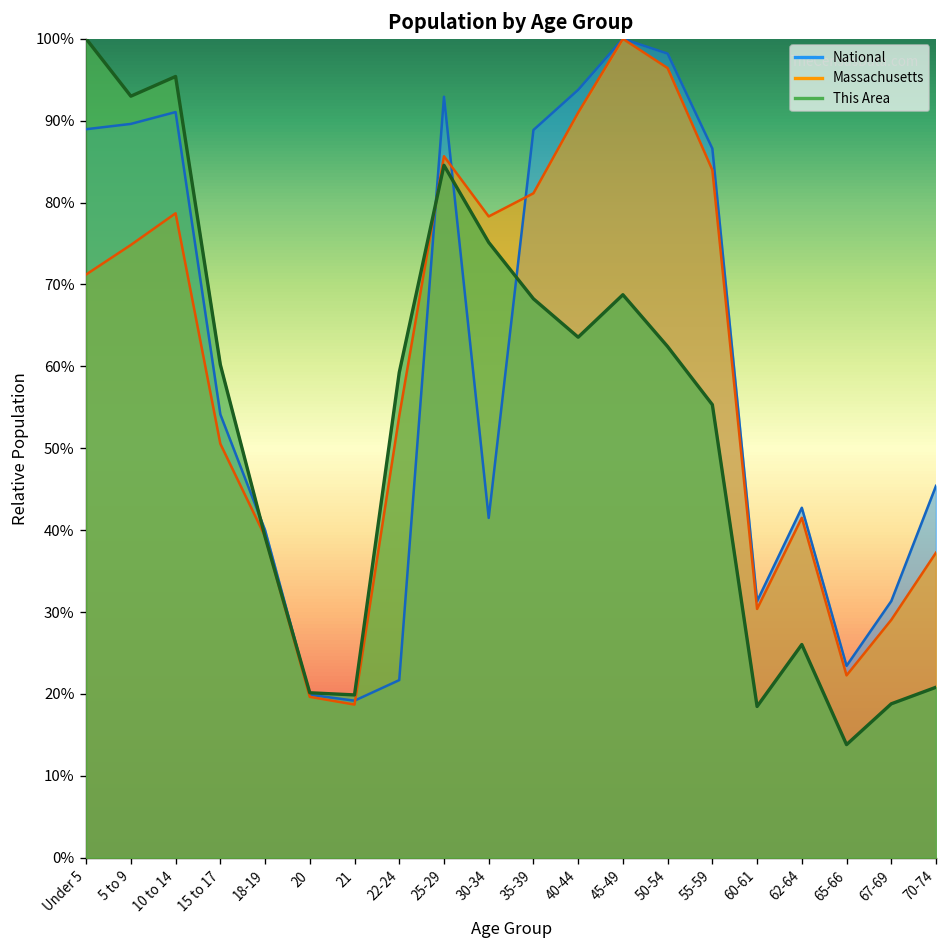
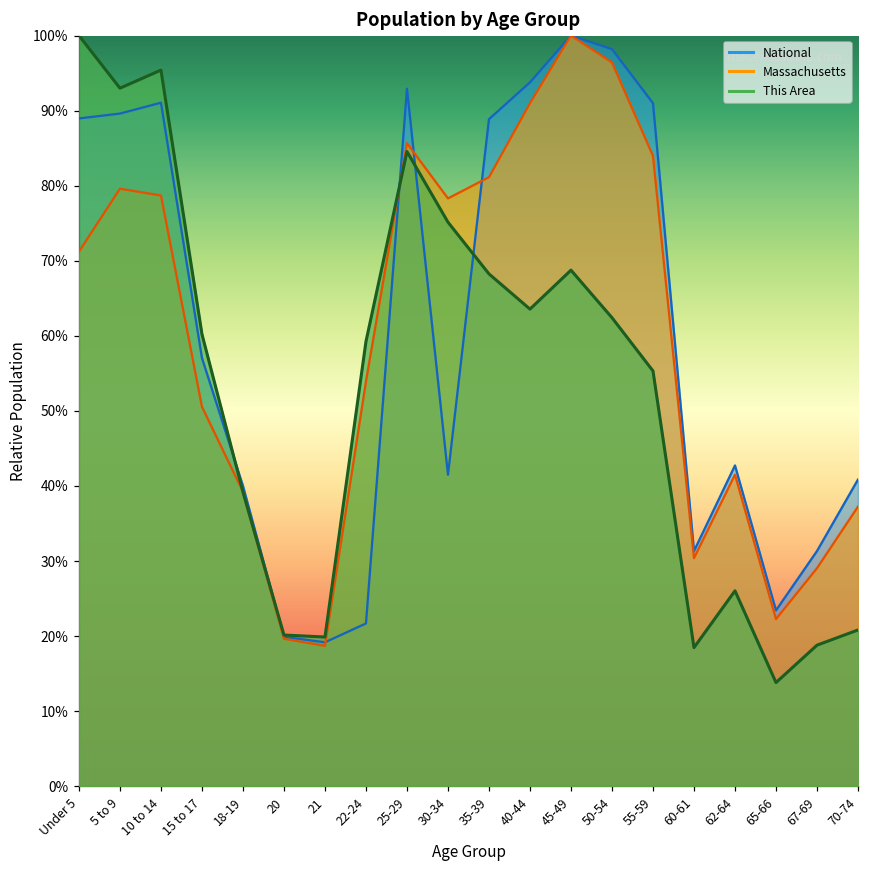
Massachusetts, 5 to 9: 75% -> 80%
National, 15 to 17: 54% -> 57%
National, 55-59: 87% -> 91%
National, 70-74: 45% -> 41%
